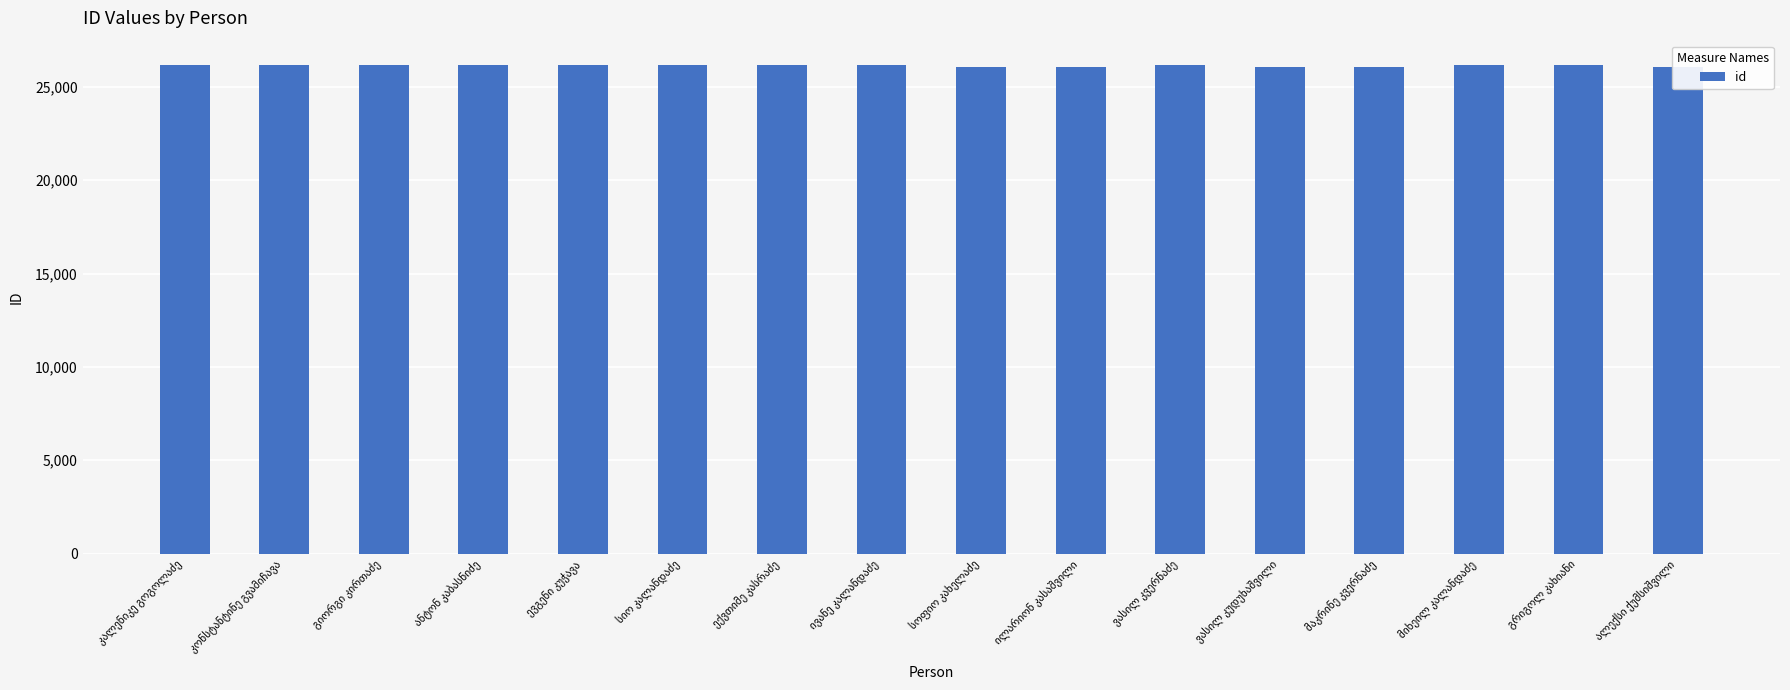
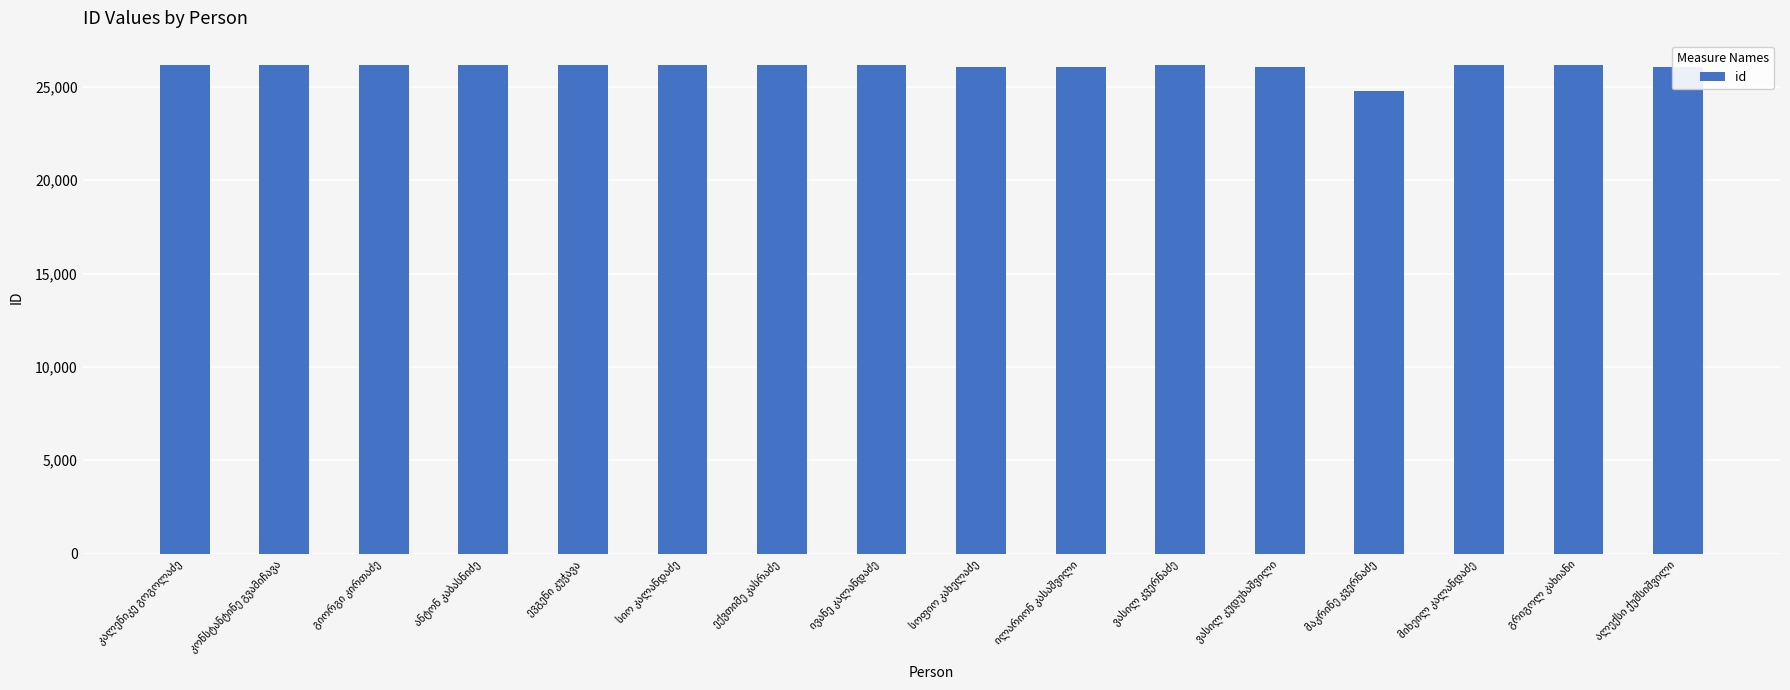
მაკრინე კვერნაძე: 26,100 -> 24,800
